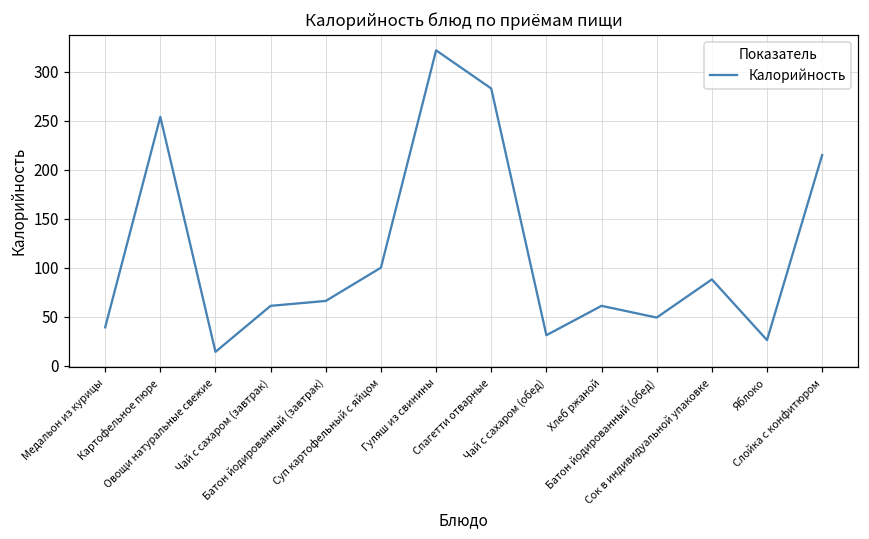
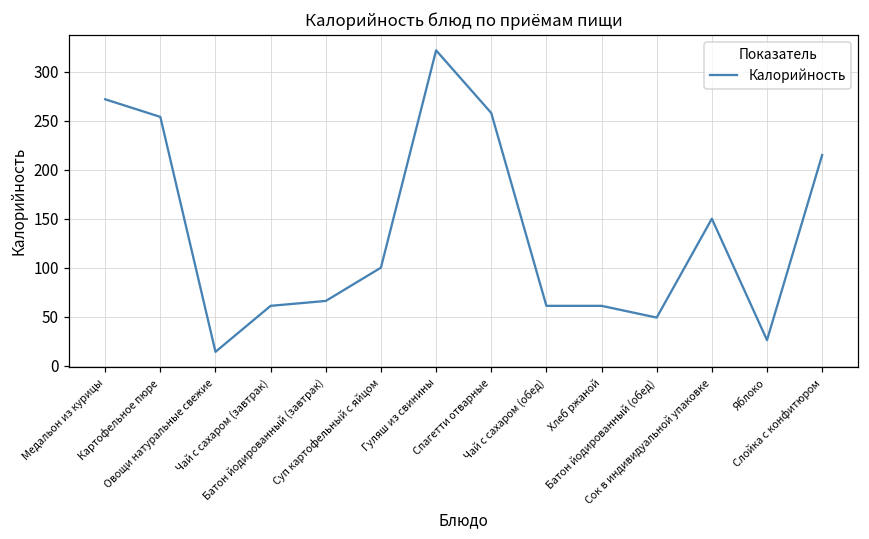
Медальон из курицы: 40 -> 270
Спагетти отварные: 280 -> 260
Чай с сахаром (обед): 30 -> 60
Сок в индивидуальной упаковке: 90 -> 150
